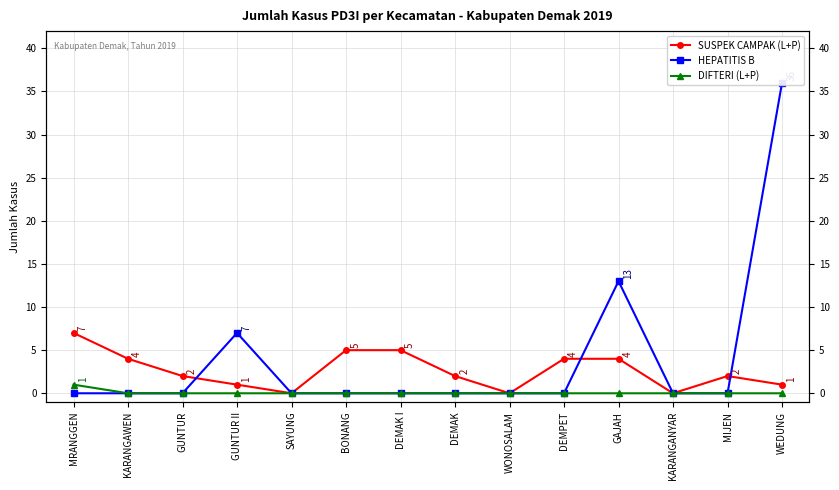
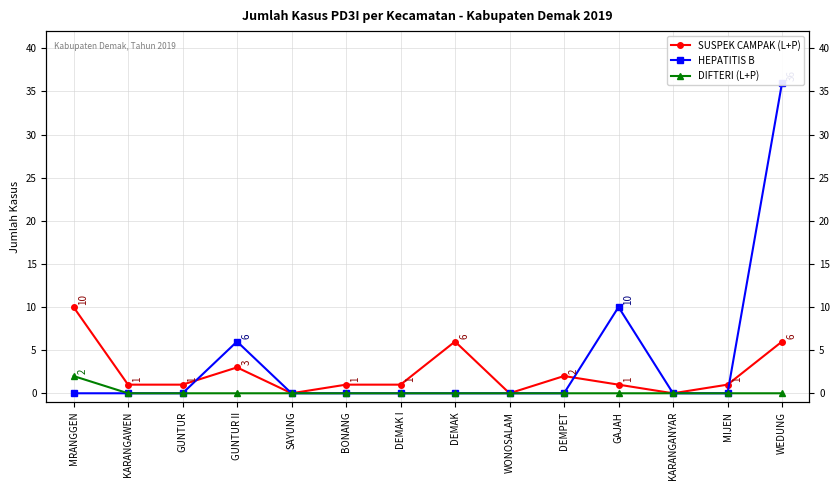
SUSPEK CAMPAK (L+P), MRANGGEN: 7 -> 10
DIFTERI (L+P), MRANGGEN: 1 -> 2
SUSPEK CAMPAK (L+P), KARANGAWEN: 4 -> 1
SUSPEK CAMPAK (L+P), GUNTUR: 2 -> 1
SUSPEK CAMPAK (L+P), GUNTUR II: 1 -> 3
HEPATITIS B, GUNTUR II: 7 -> 6
SUSPEK CAMPAK (L+P), BONANG: 5 -> 1
SUSPEK CAMPAK (L+P), DEMAK I: 5 -> 1
SUSPEK CAMPAK (L+P), DEMAK: 2 -> 6
SUSPEK CAMPAK (L+P), DEMPET: 4 -> 2
SUSPEK CAMPAK (L+P), GAJAH: 4 -> 1
HEPATITIS B, GAJAH: 13 -> 10
SUSPEK CAMPAK (L+P), MIJEN: 2 -> 1
SUSPEK CAMPAK (L+P), WEDUNG: 1 -> 6
